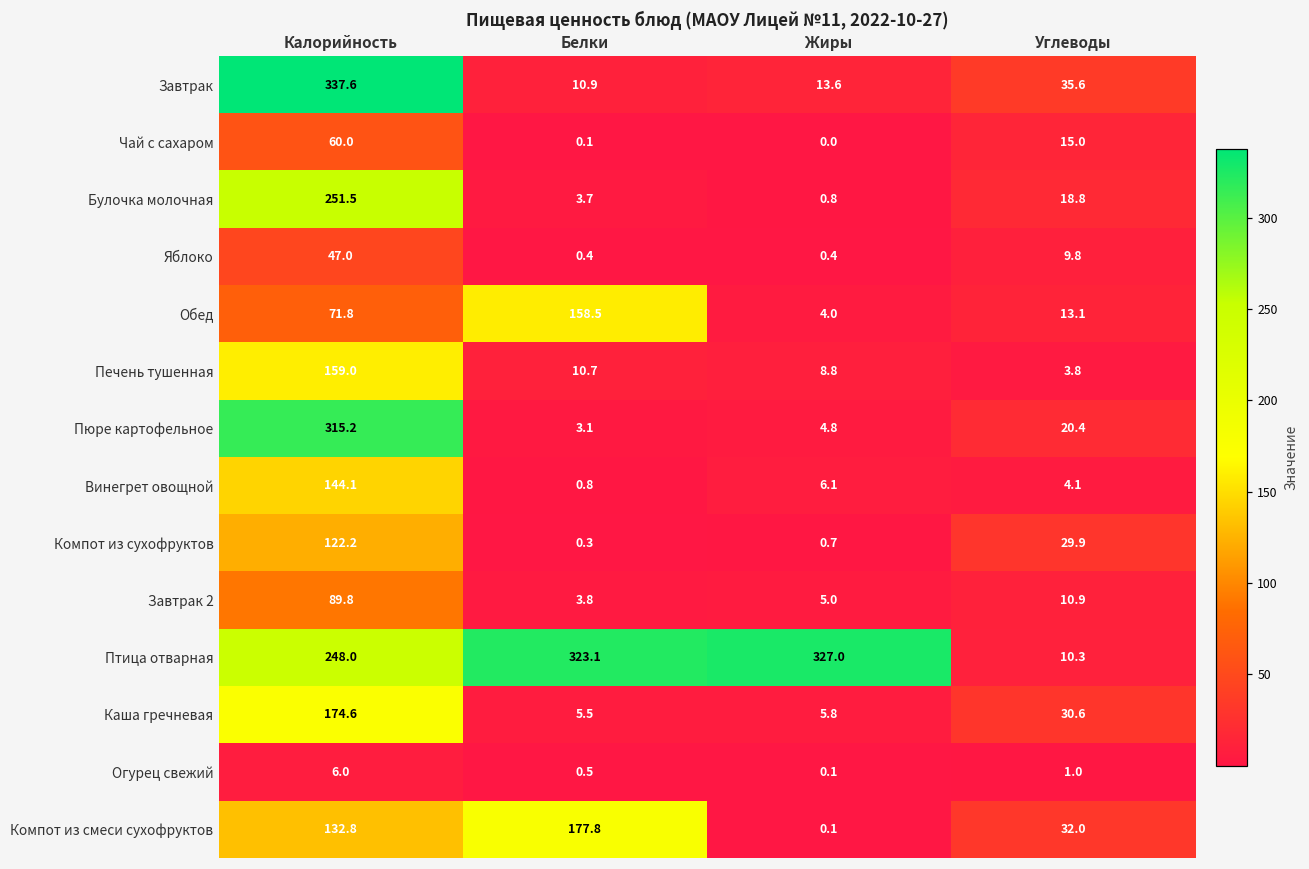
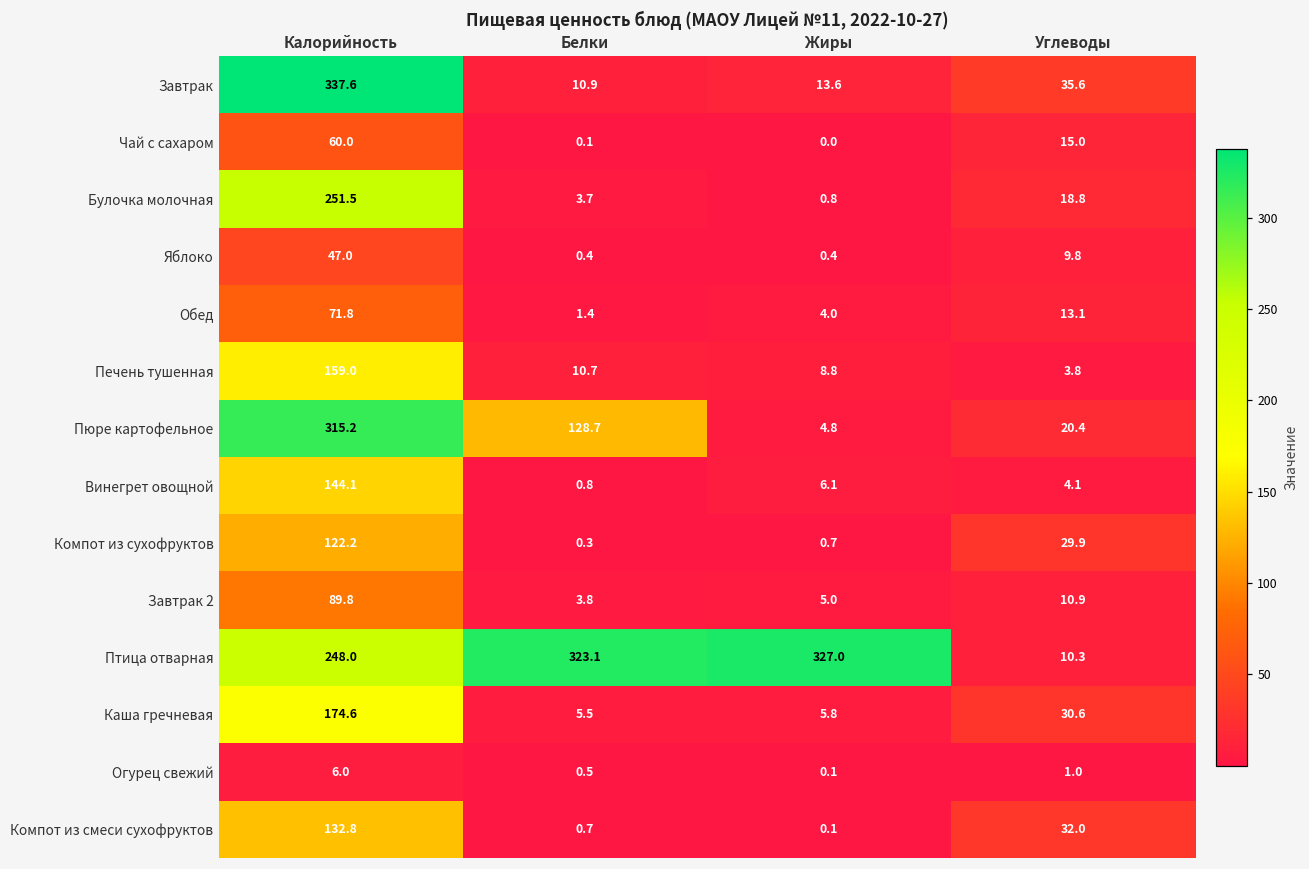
Обед, Белки: 158.5 -> 1.4
Пюре картофельное, Белки: 3.1 -> 128.7
Компот из смеси сухофруктов, Белки: 177.8 -> 0.7
